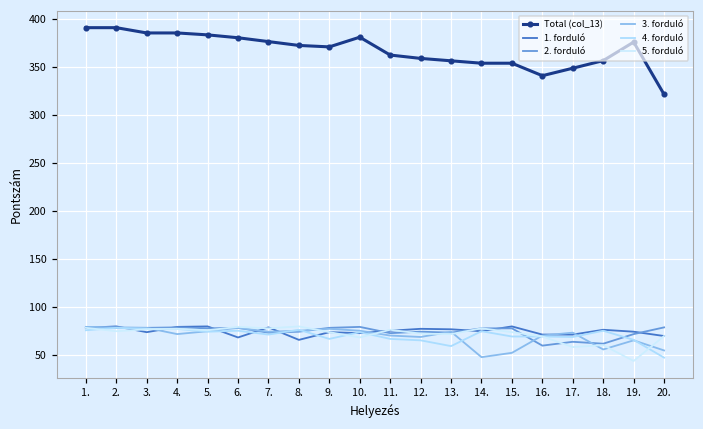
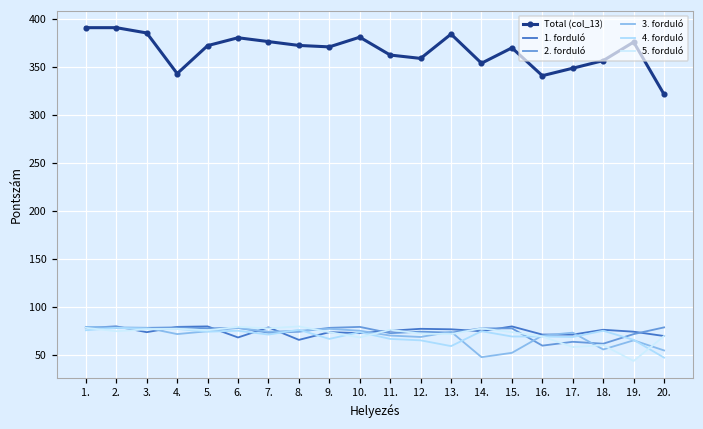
Total (col_13), 4.: 390 -> 340
Total (col_13), 5.: 380 -> 370
Total (col_13), 13.: 360 -> 380
Total (col_13), 15.: 350 -> 370
